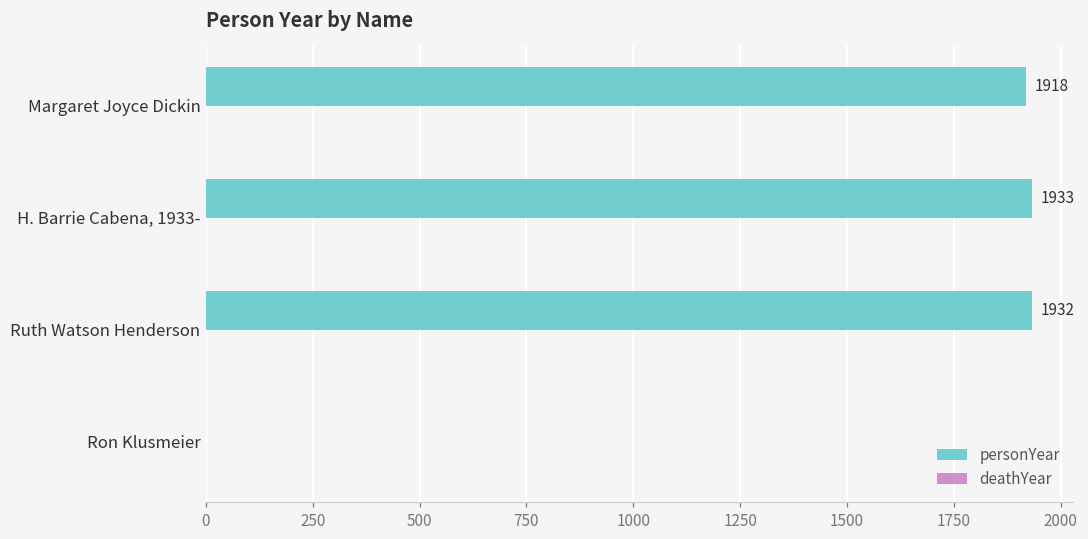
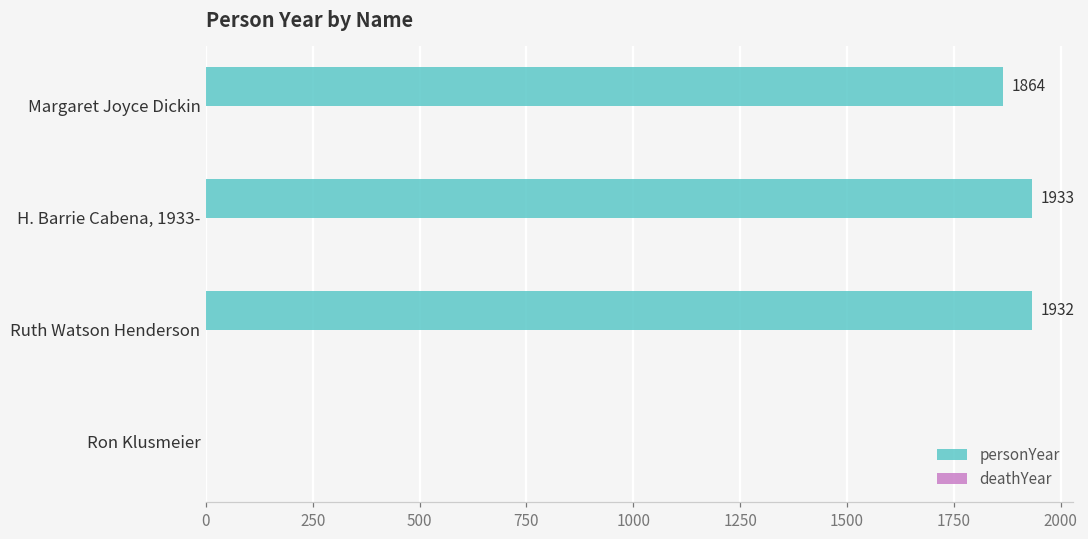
personYear, Margaret Joyce Dickin: 1918 -> 1864
